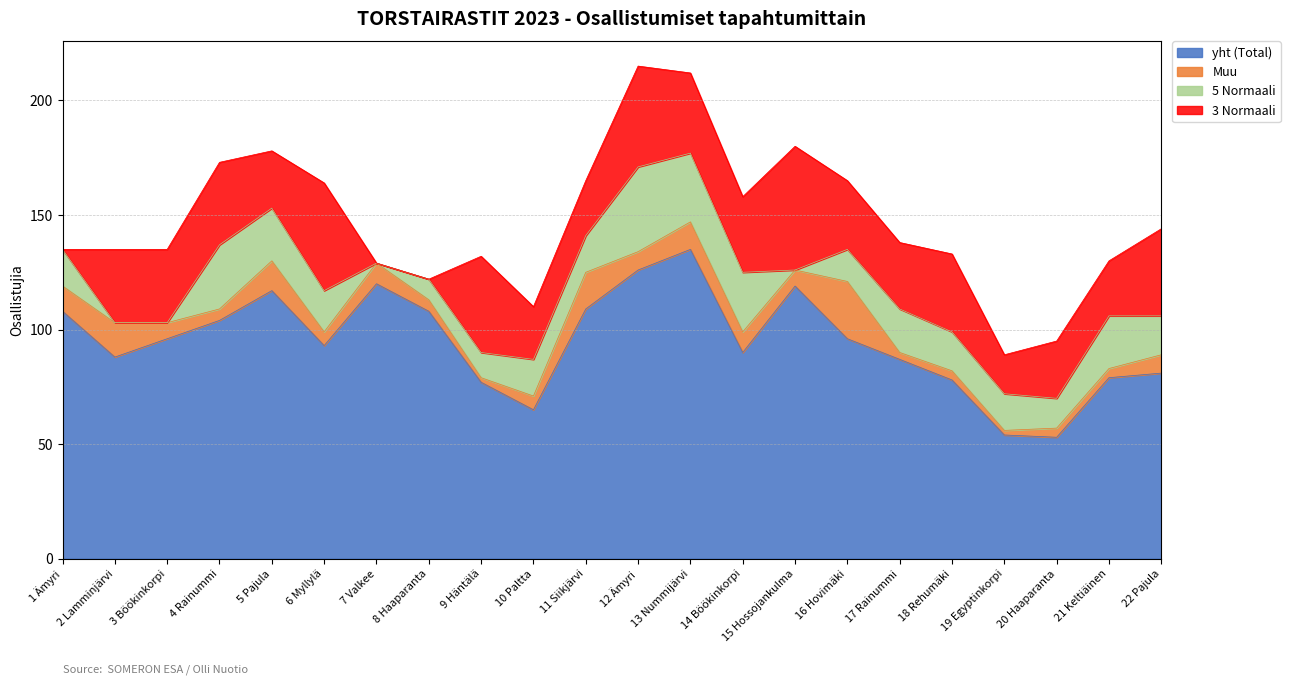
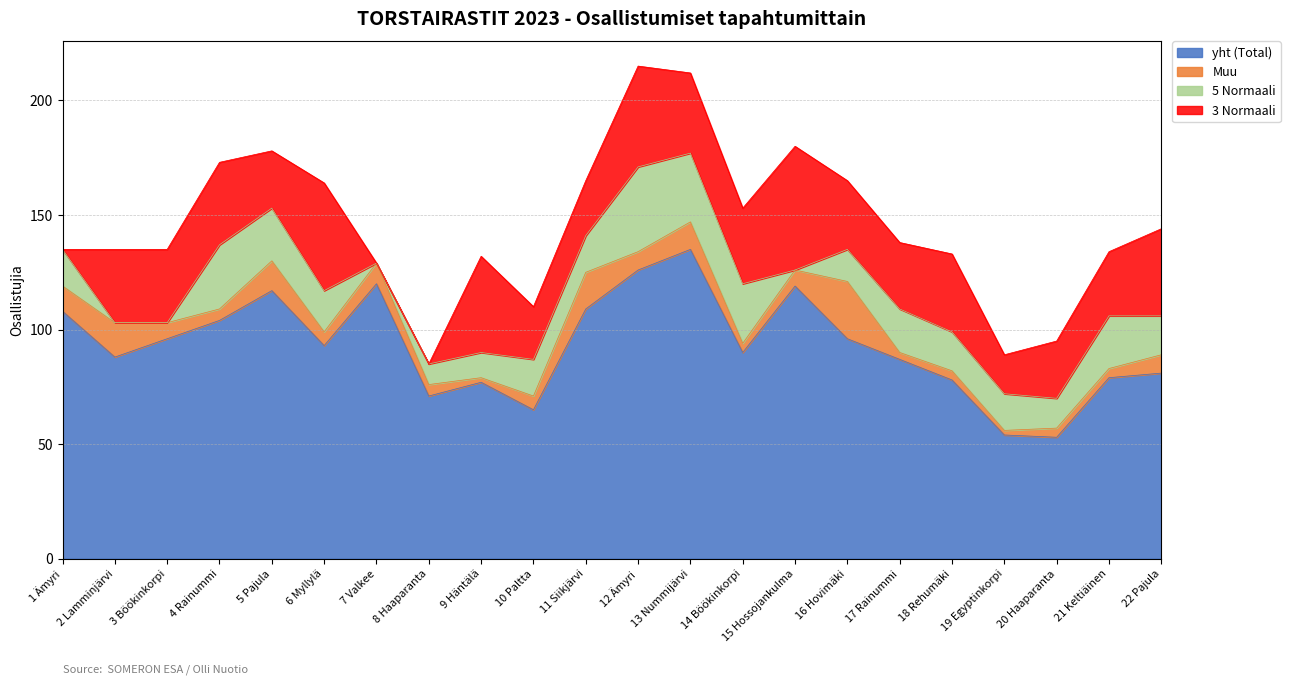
yht (Total), 8 Haaparanta: 108 -> 71
Muu, 14 Böökinkorpi: 9 -> 4
3 Normaali, 21 Keltiäinen: 24 -> 28
